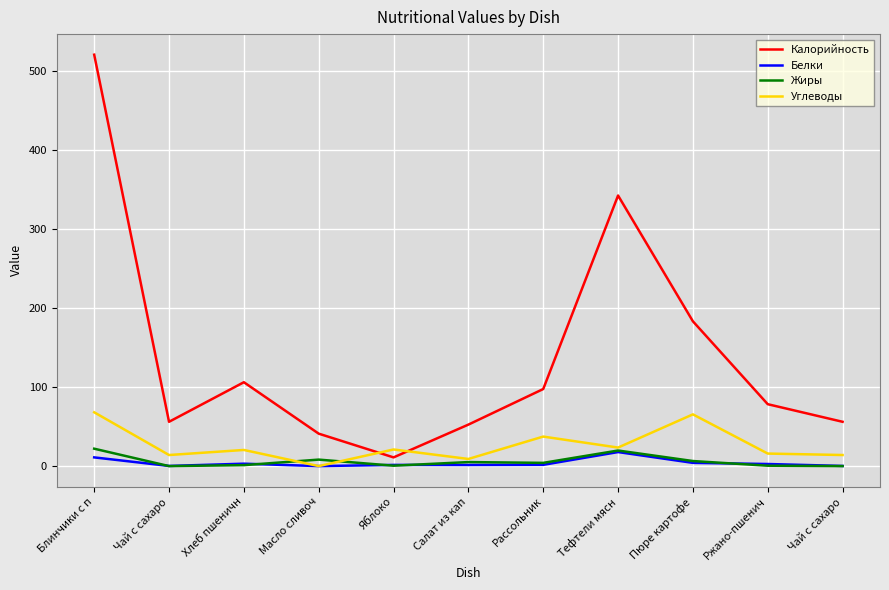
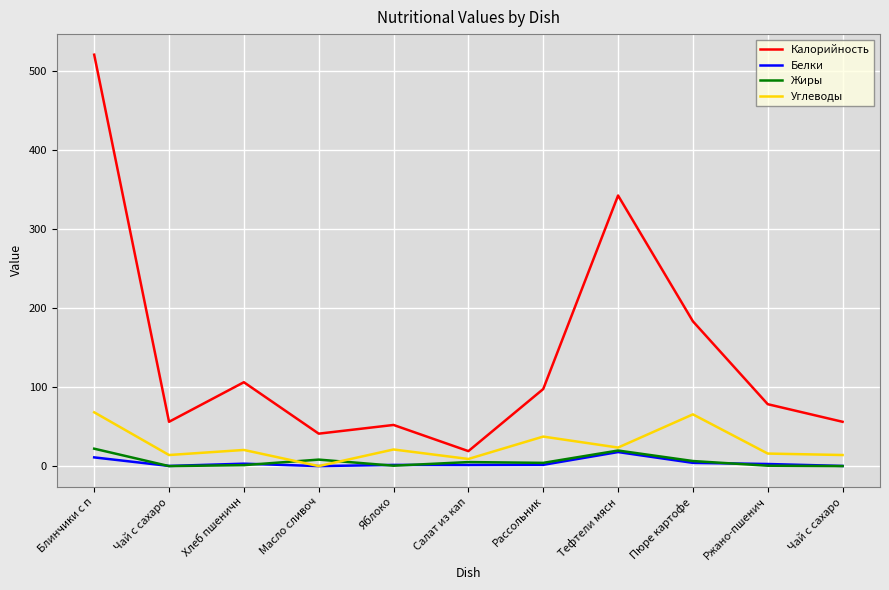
Калорийность, Яблоко: 10 -> 50
Калорийность, Салат из кап: 50 -> 20
